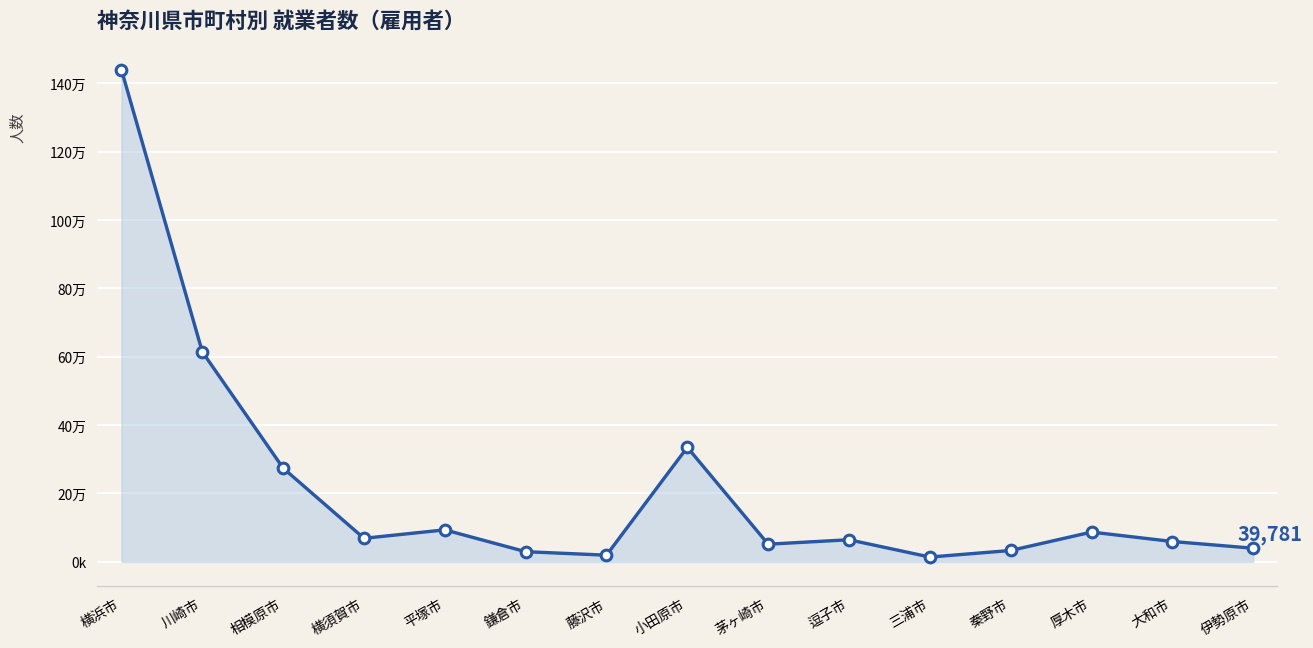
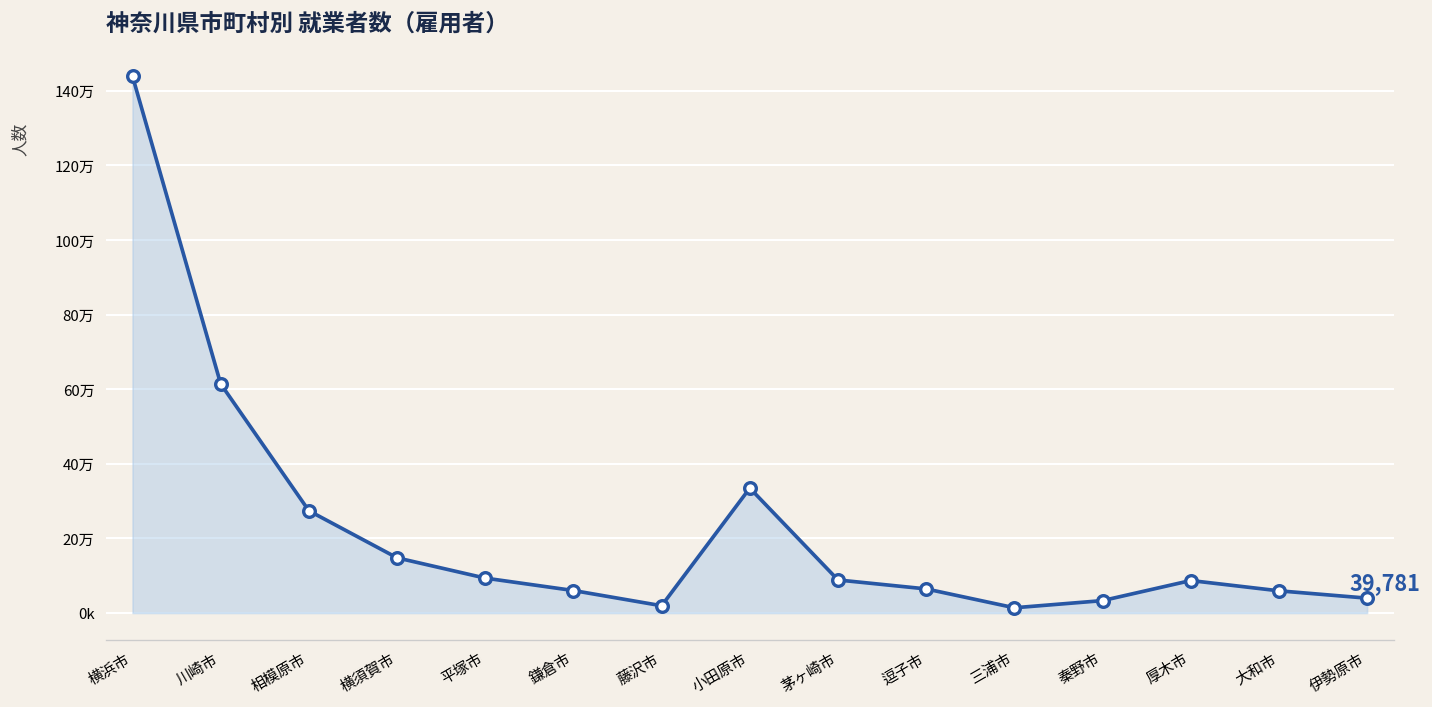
横須賀市: 7万 -> 15万
鎌倉市: 3万 -> 6万
茅ヶ崎市: 5万 -> 9万
